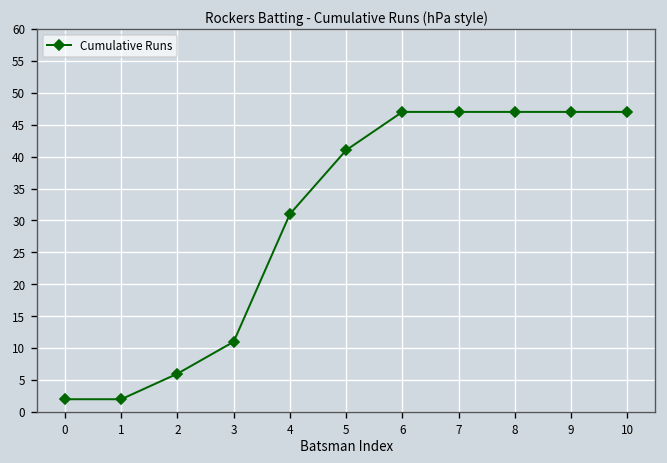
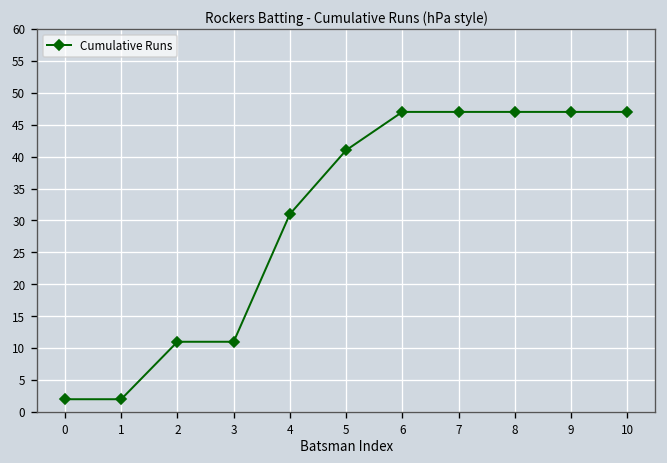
2: 6 -> 11
